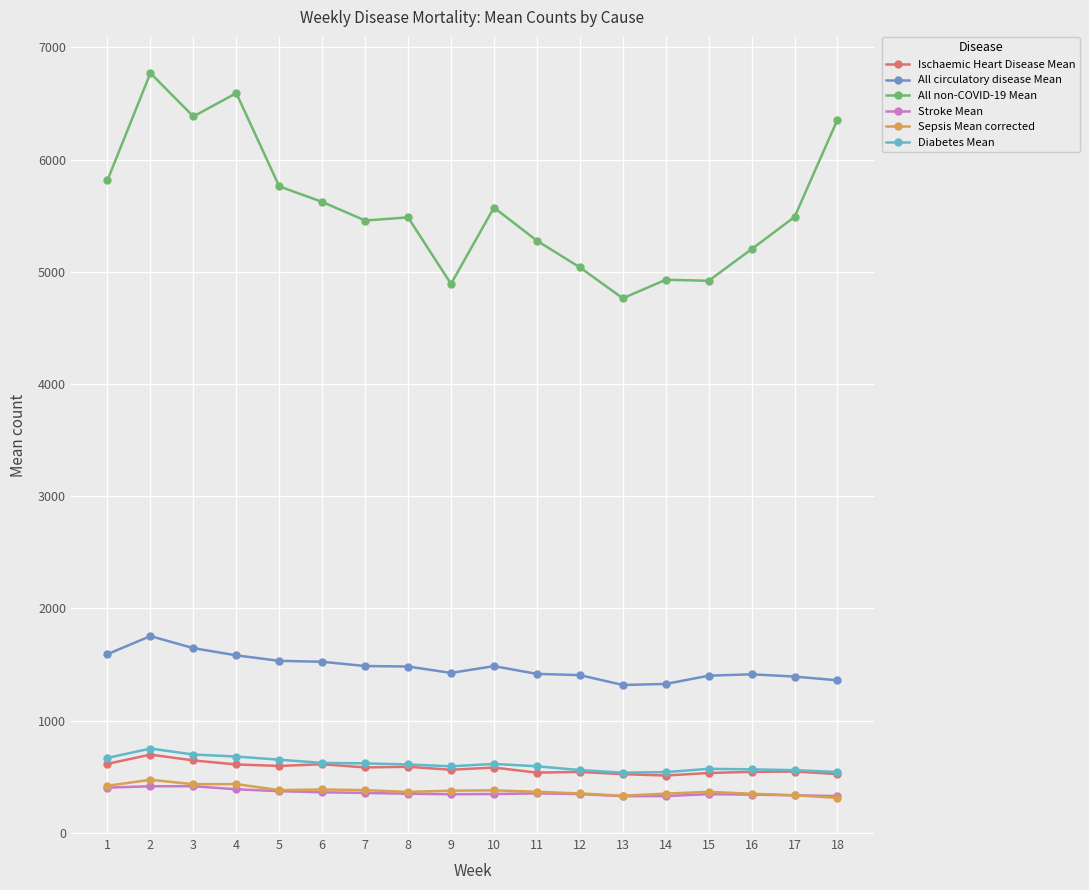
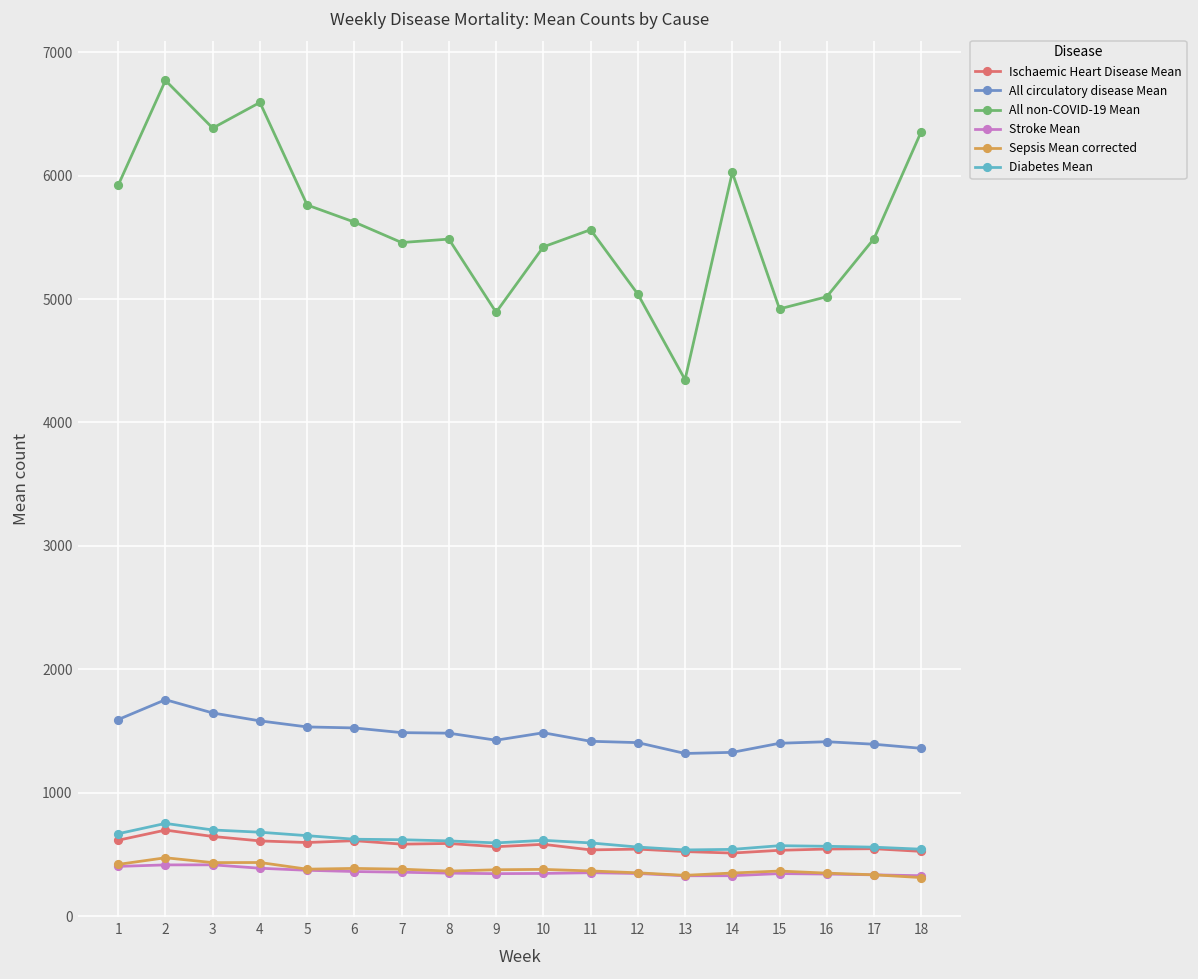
All non-COVID-19 Mean, 1: 5820 -> 5920
All non-COVID-19 Mean, 10: 5570 -> 5420
All non-COVID-19 Mean, 11: 5280 -> 5560
All non-COVID-19 Mean, 13: 4760 -> 4350
All non-COVID-19 Mean, 14: 4930 -> 6030
All non-COVID-19 Mean, 16: 5200 -> 5020
